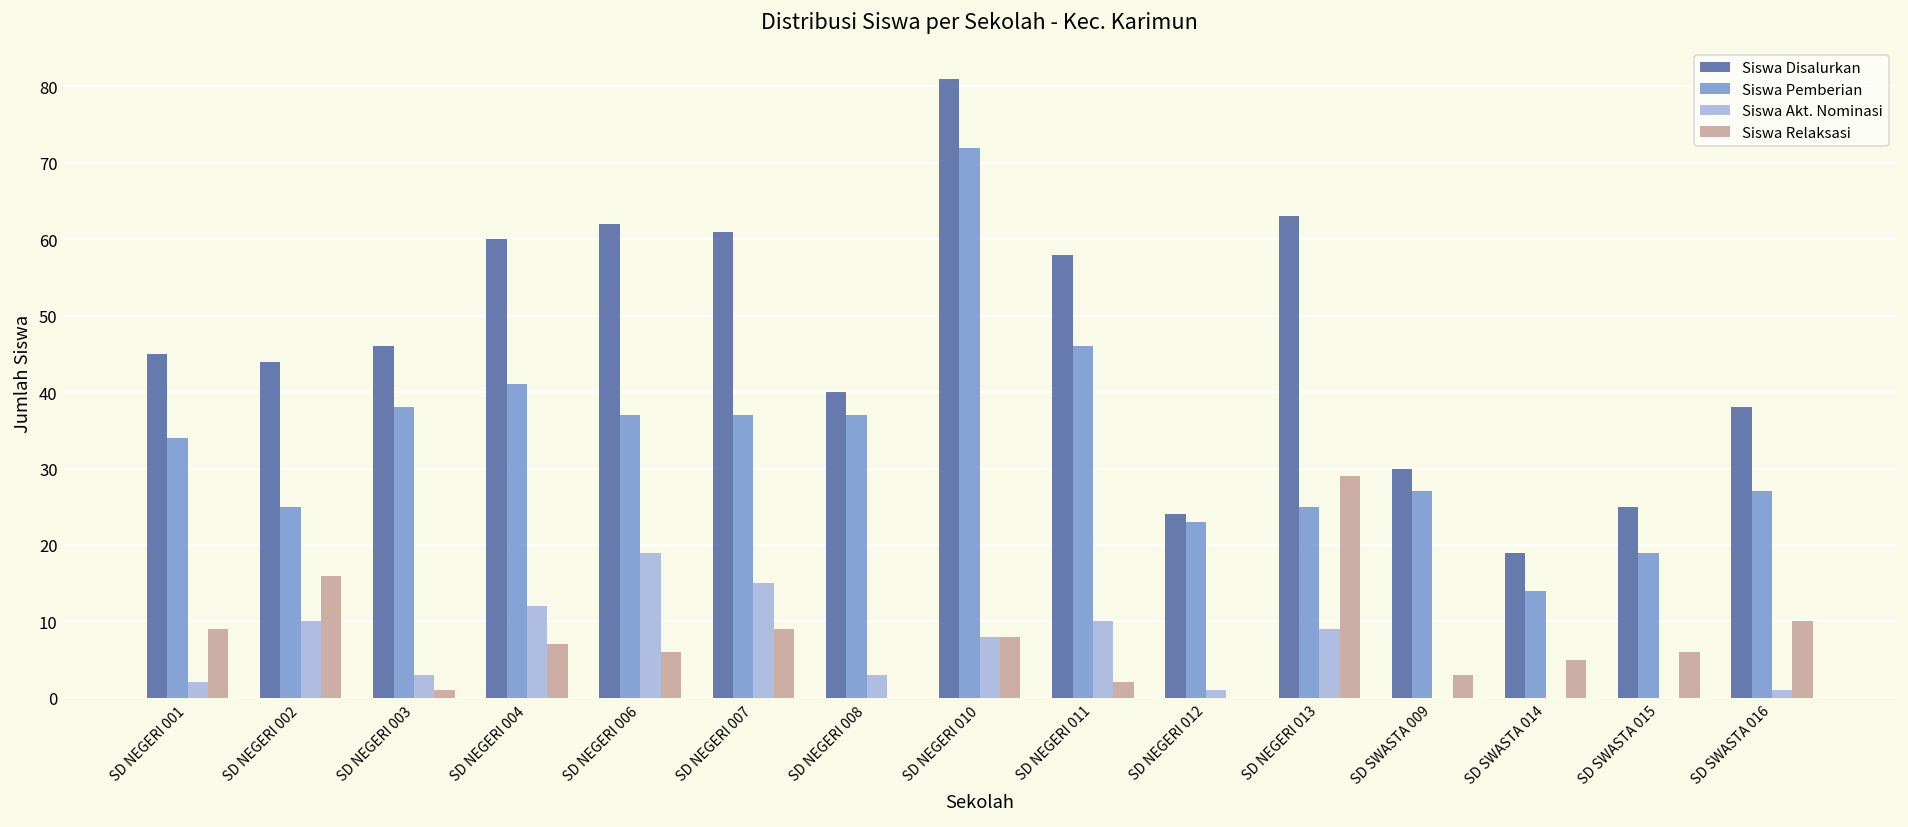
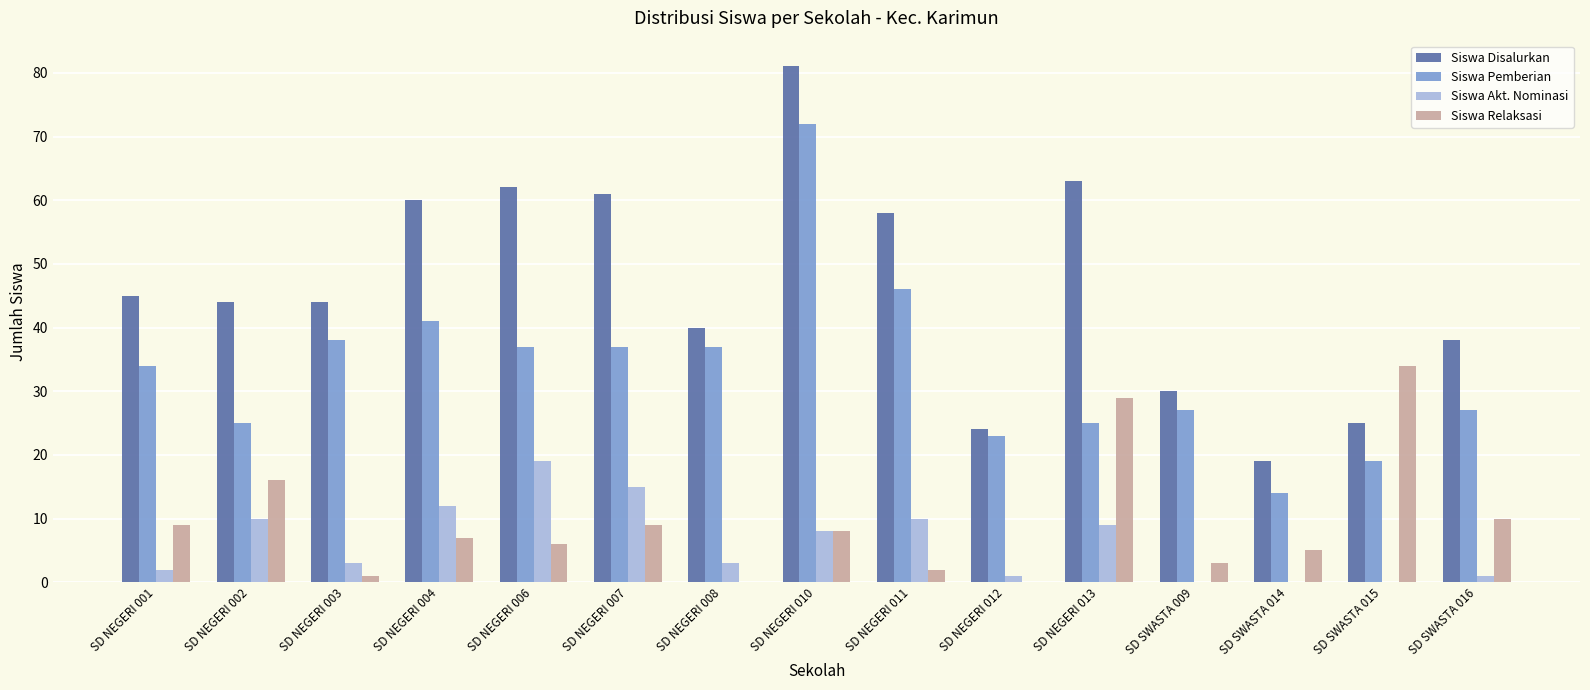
Siswa Disalurkan, SD NEGERI 003: 46 -> 44
Siswa Relaksasi, SD SWASTA 015: 6 -> 34
